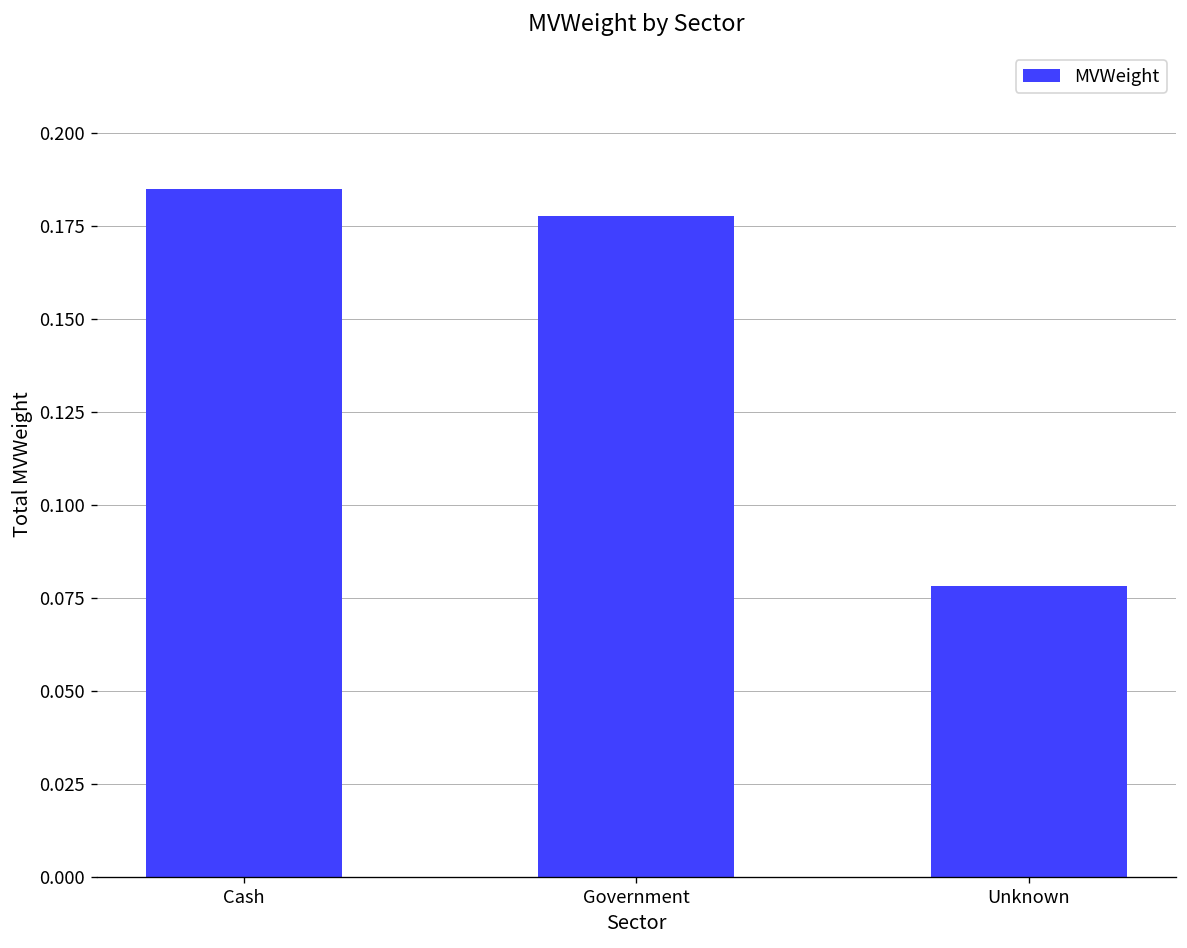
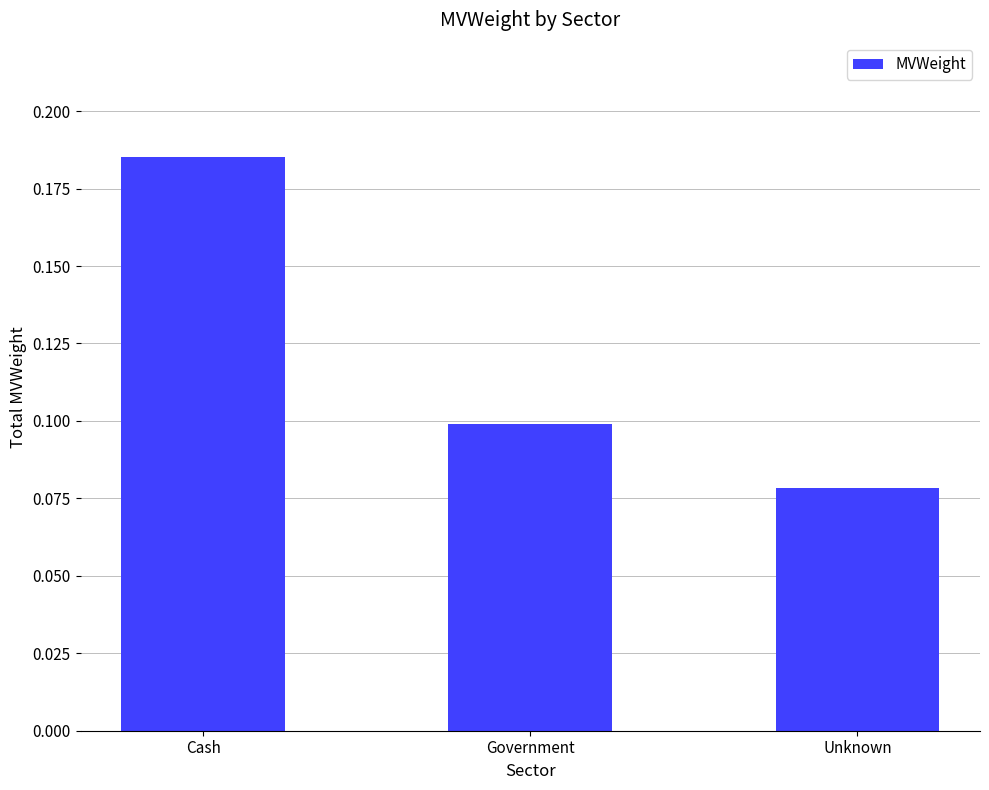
Government: 0.178 -> 0.099
